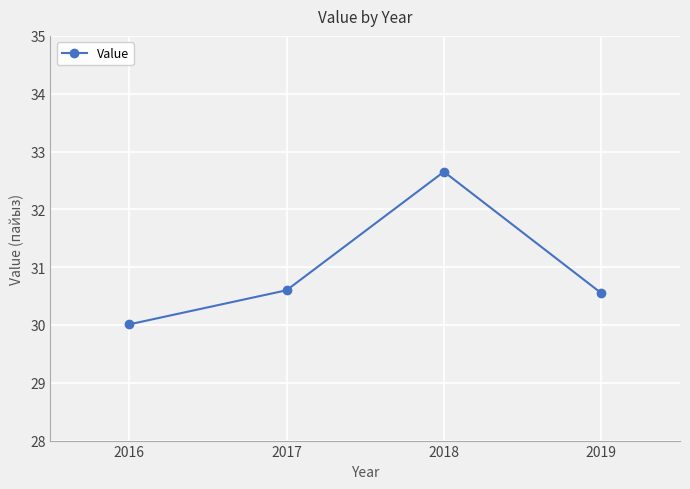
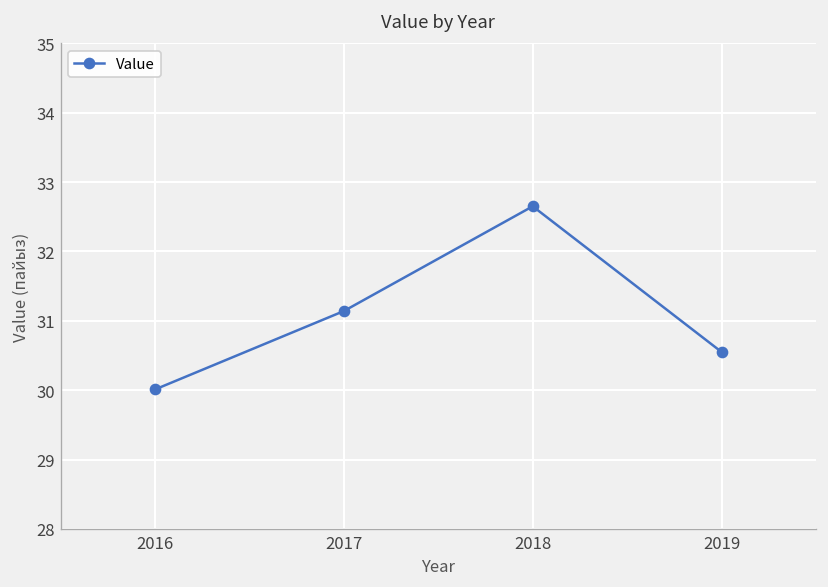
2017: 30.6 -> 31.1
